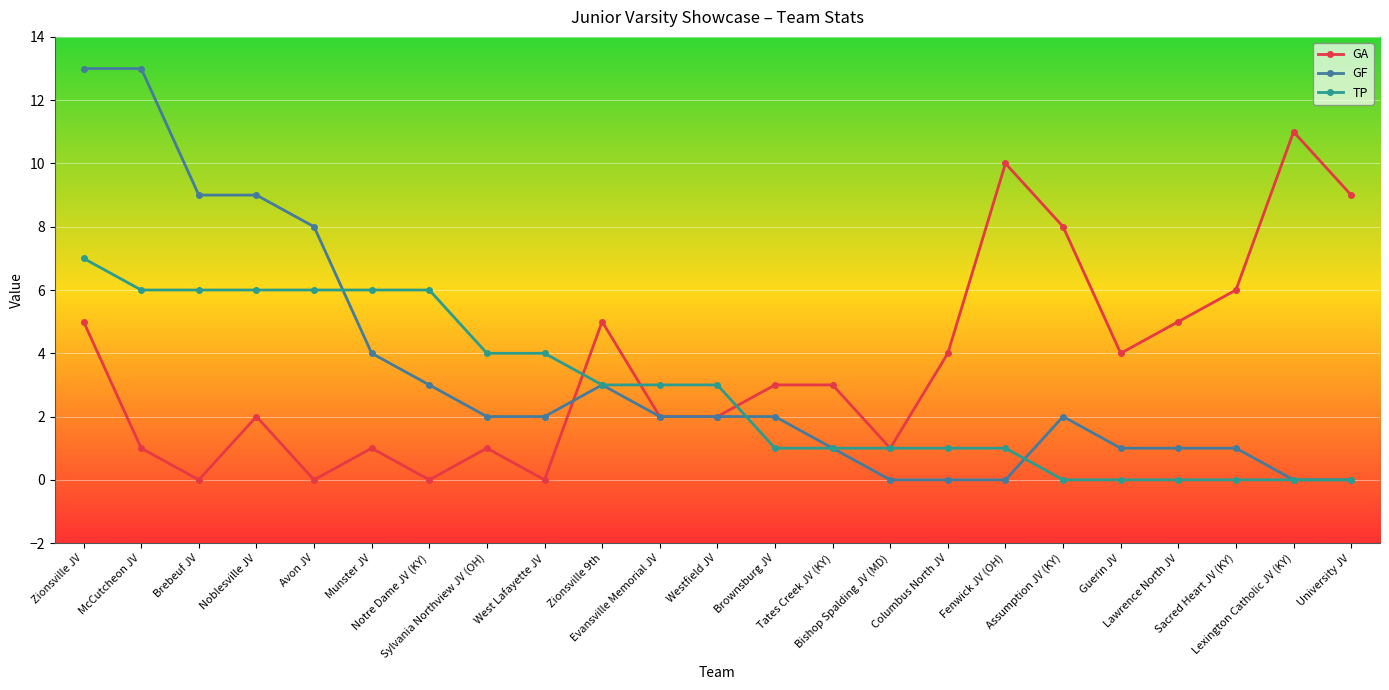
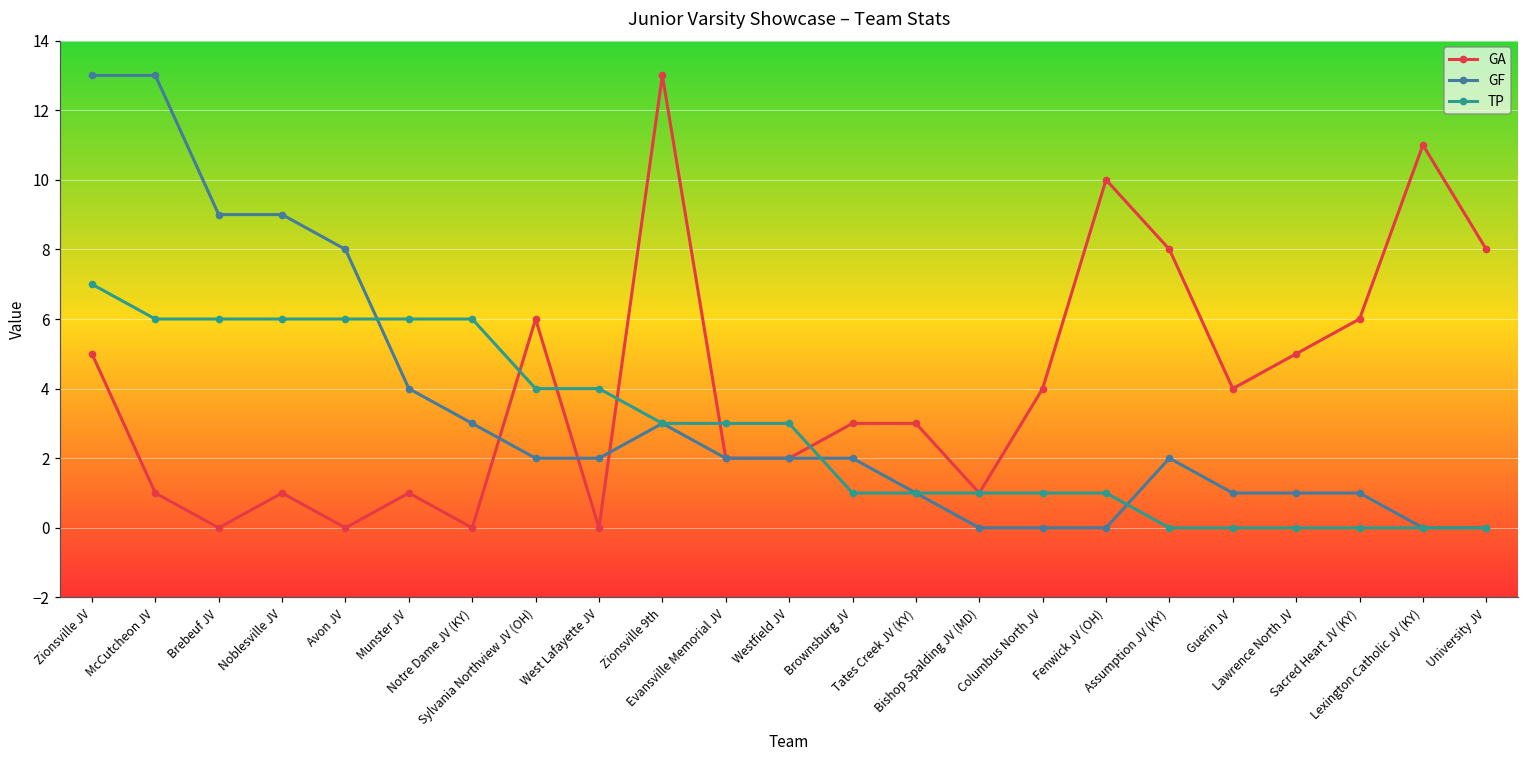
GA, Noblesville JV: 2 -> 1
GA, Sylvania Northview JV (OH): 1 -> 6
GA, Zionsville 9th: 5 -> 13
GA, University JV: 9 -> 8
